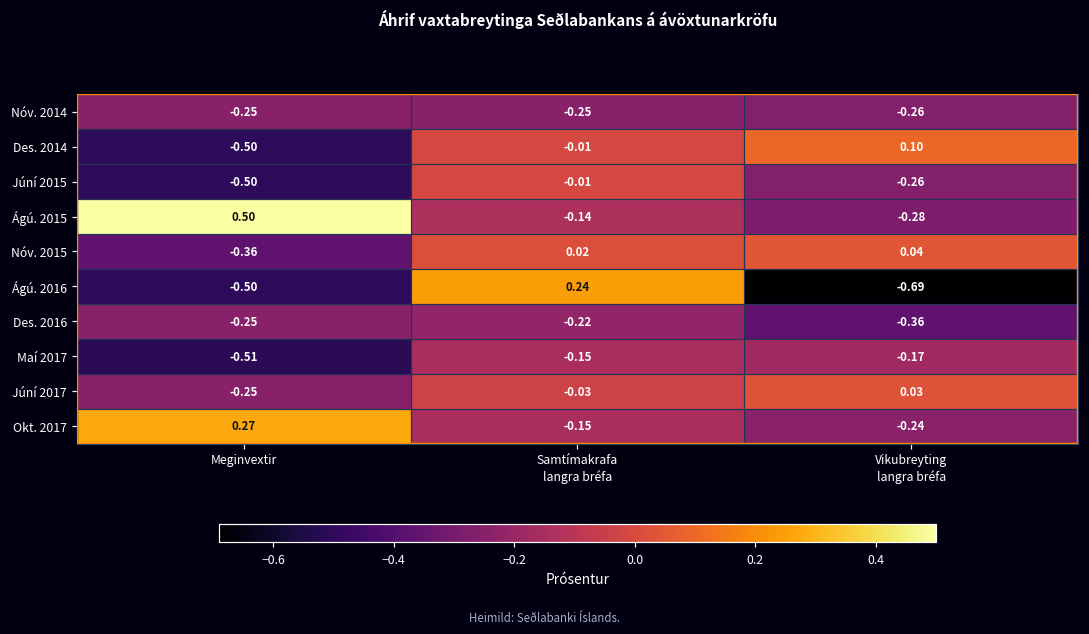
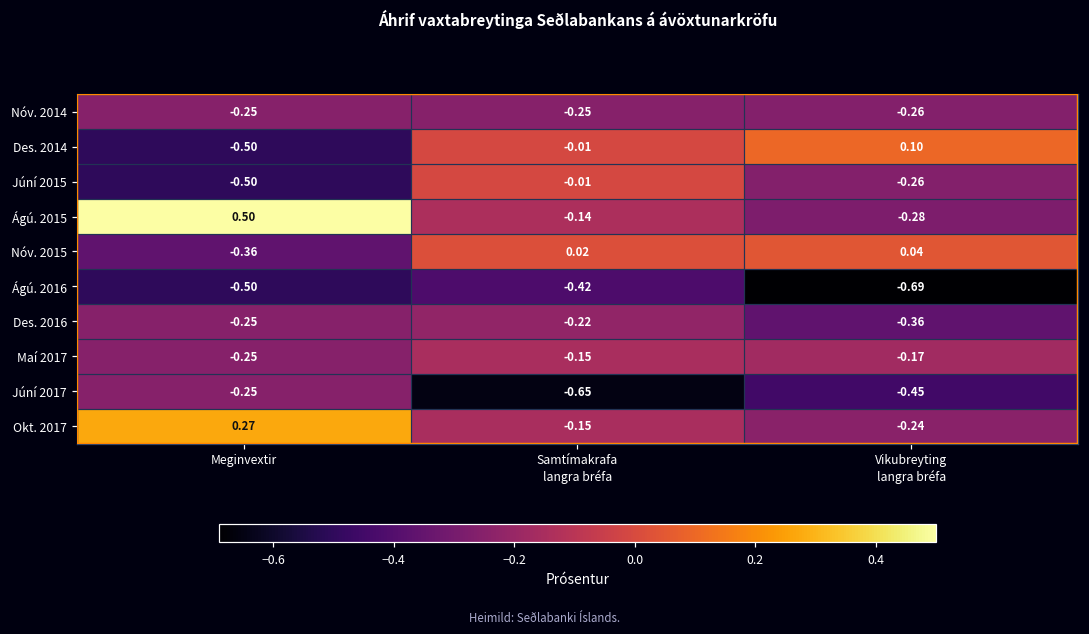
Ágú. 2016, Samtímakrafa langra bréfa: 0.24 -> -0.42
Maí 2017, Meginvextir: -0.51 -> -0.25
Júní 2017, Samtímakrafa langra bréfa: -0.03 -> -0.65
Júní 2017, Vikubreyting langra bréfa: 0.03 -> -0.45
